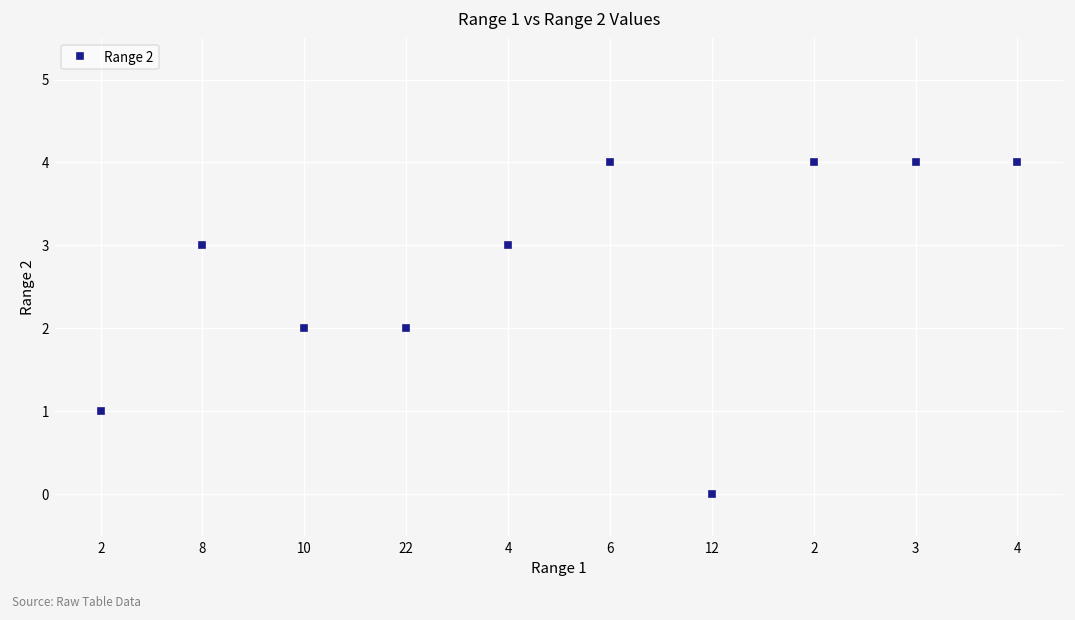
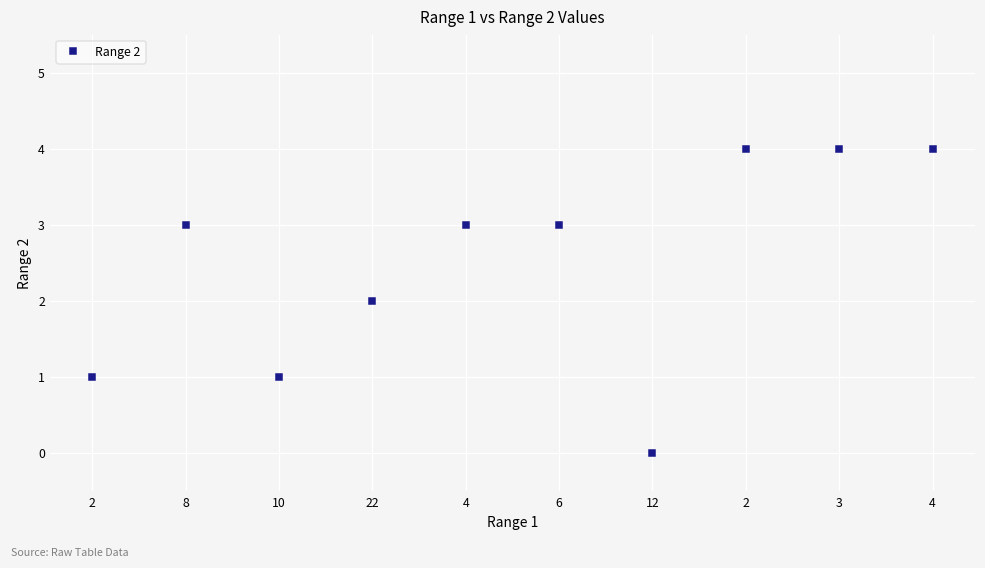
10: 2 -> 1
6: 4 -> 3
